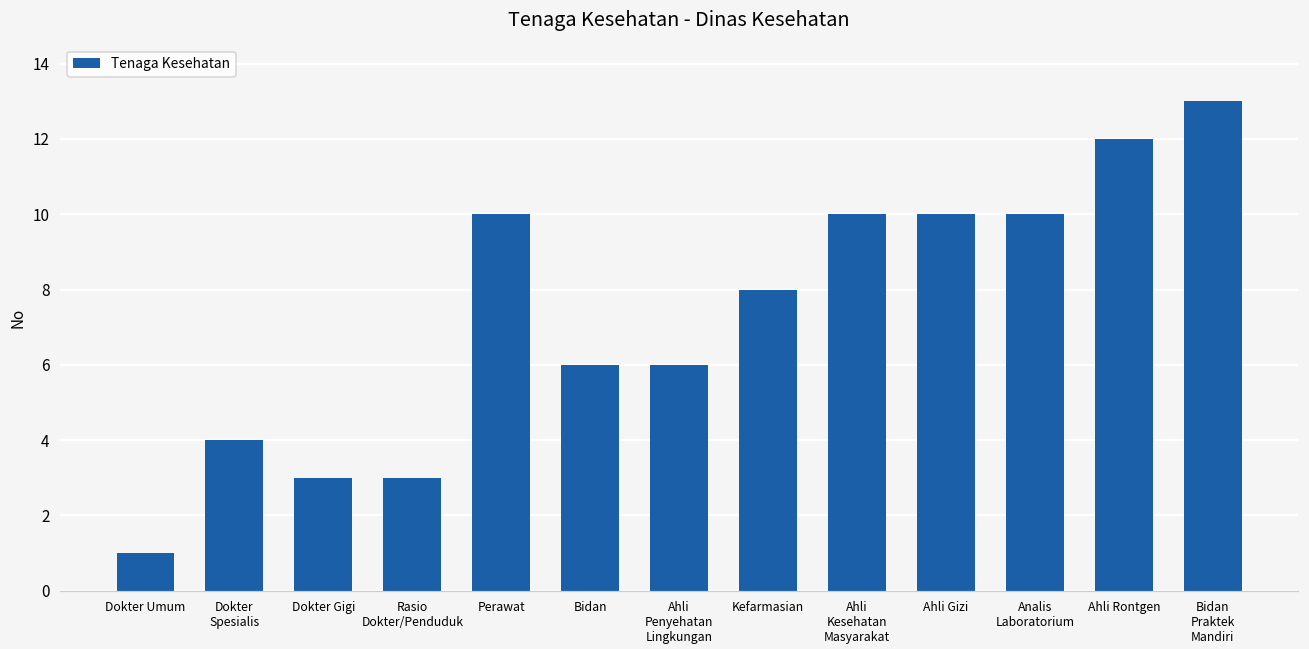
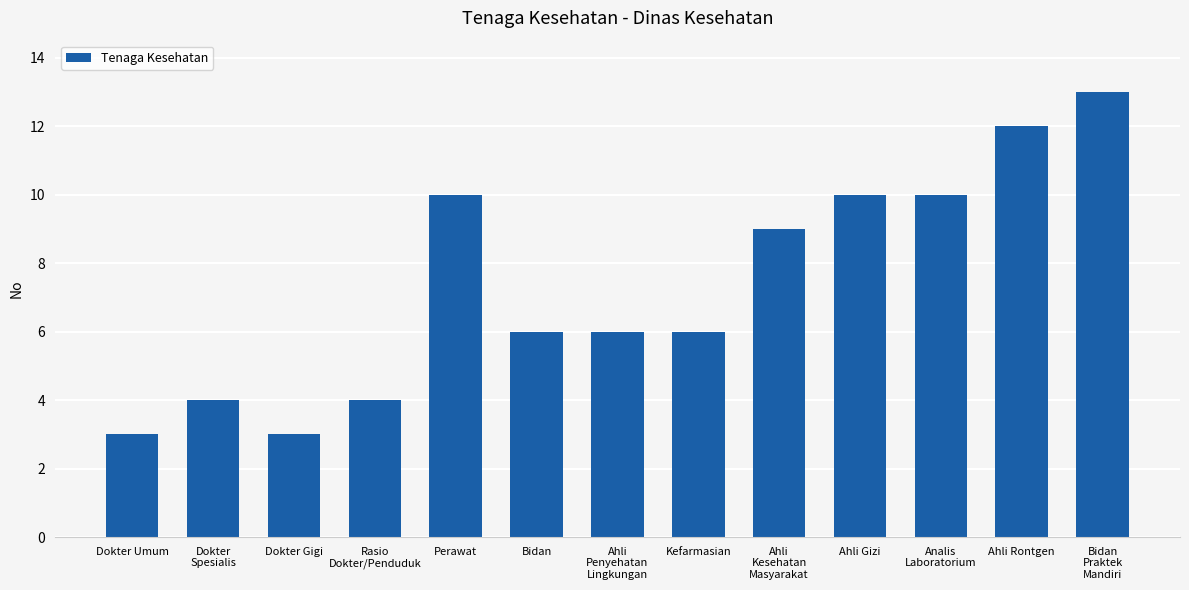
Dokter Umum: 1 -> 3
Rasio Dokter/Penduduk: 3 -> 4
Kefarmasian: 8 -> 6
Ahli Kesehatan Masyarakat: 10 -> 9
